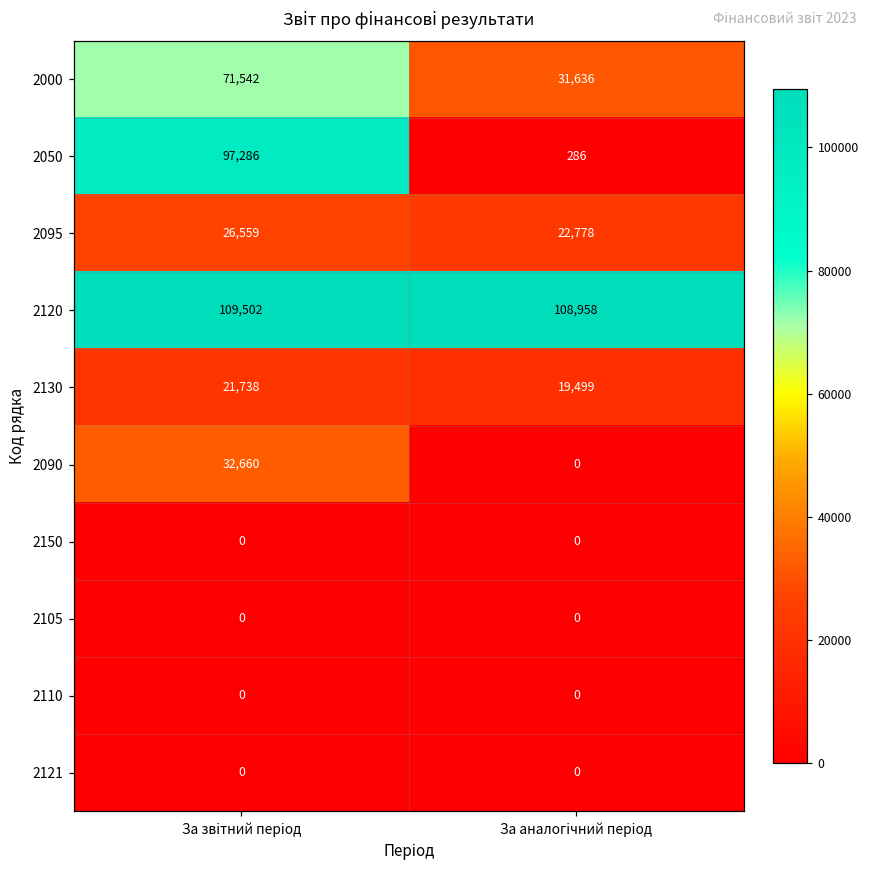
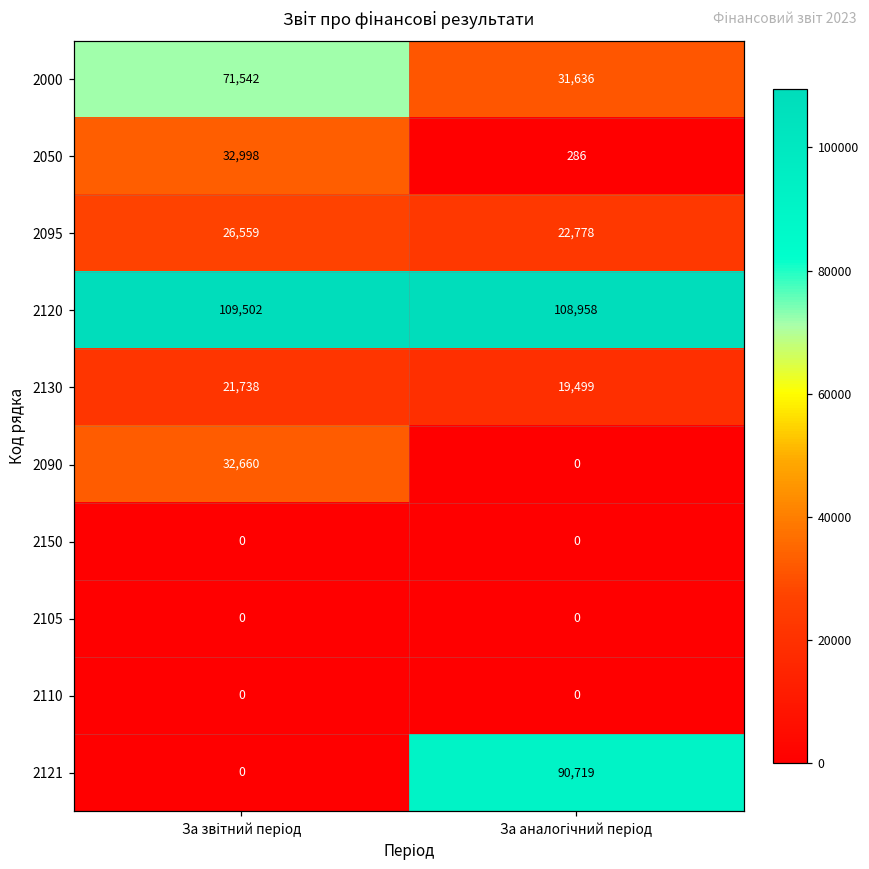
2050, За звітний період: 97,286 -> 32,998
2121, За аналогічний період: 0 -> 90,719
